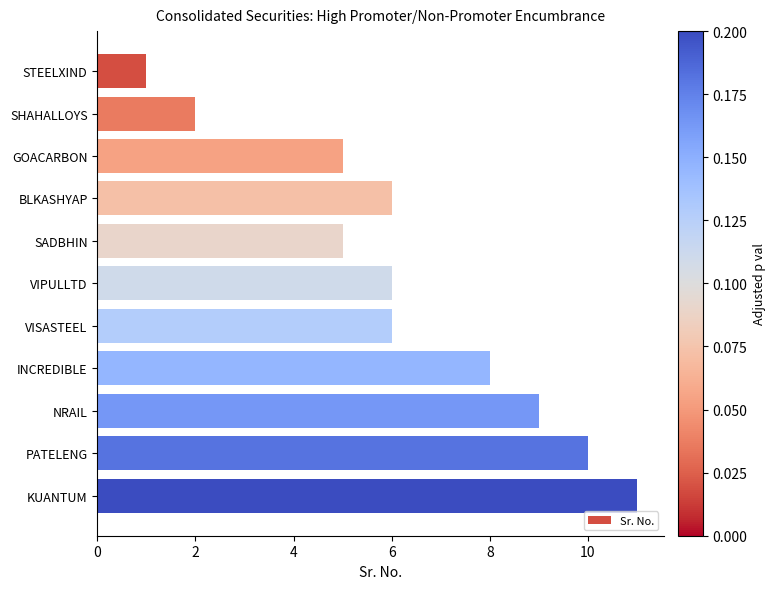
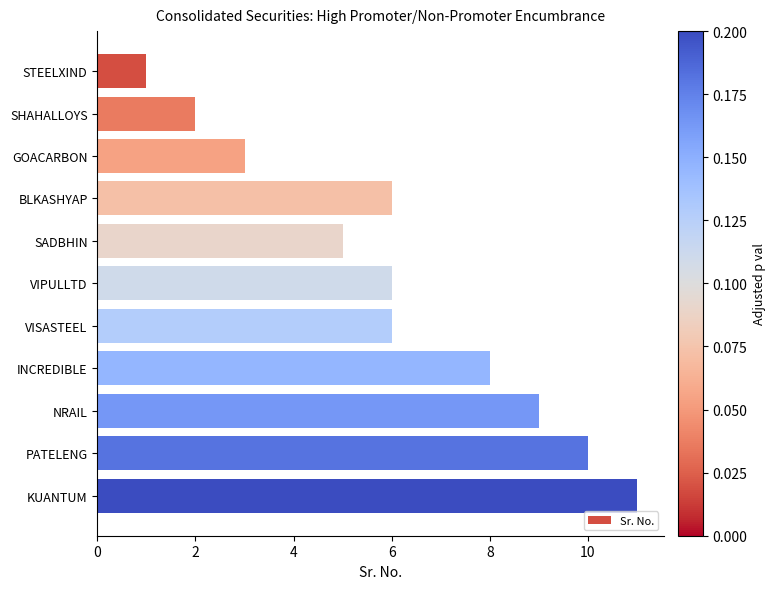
GOACARBON: 5 -> 3
